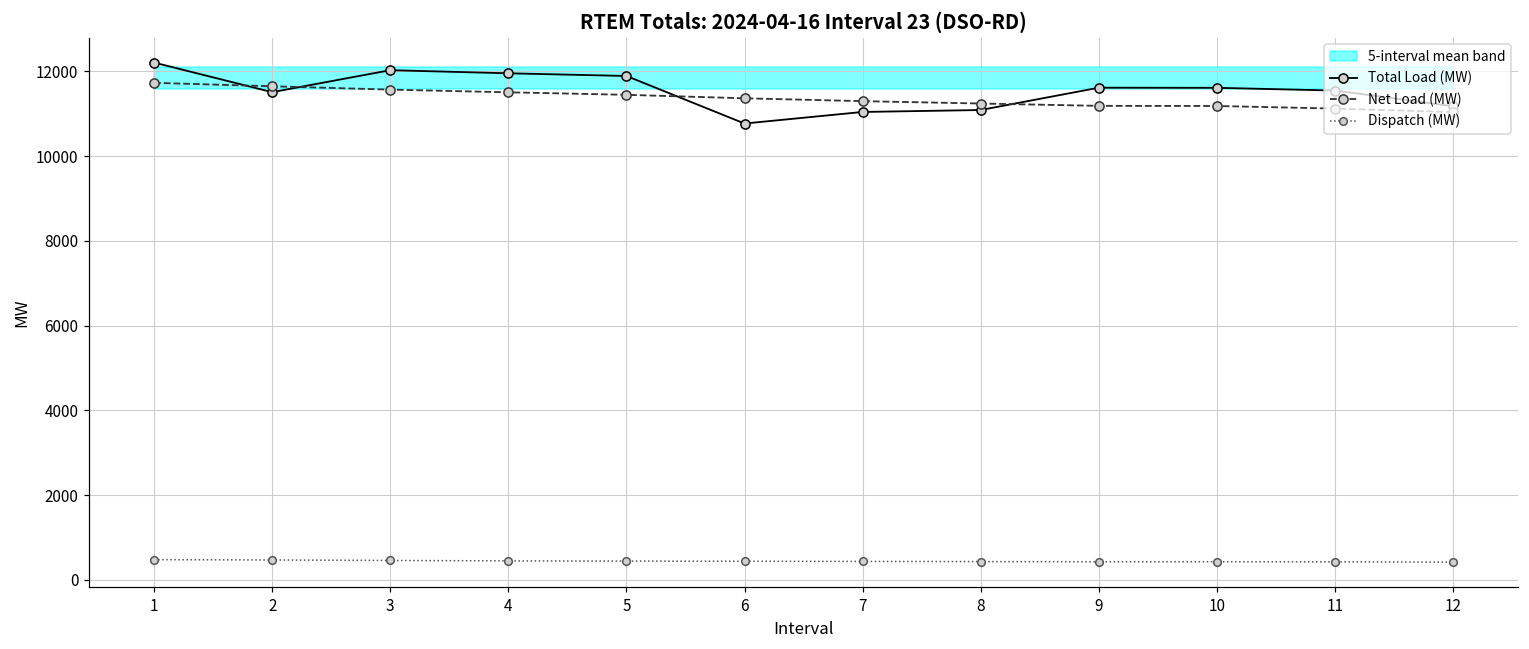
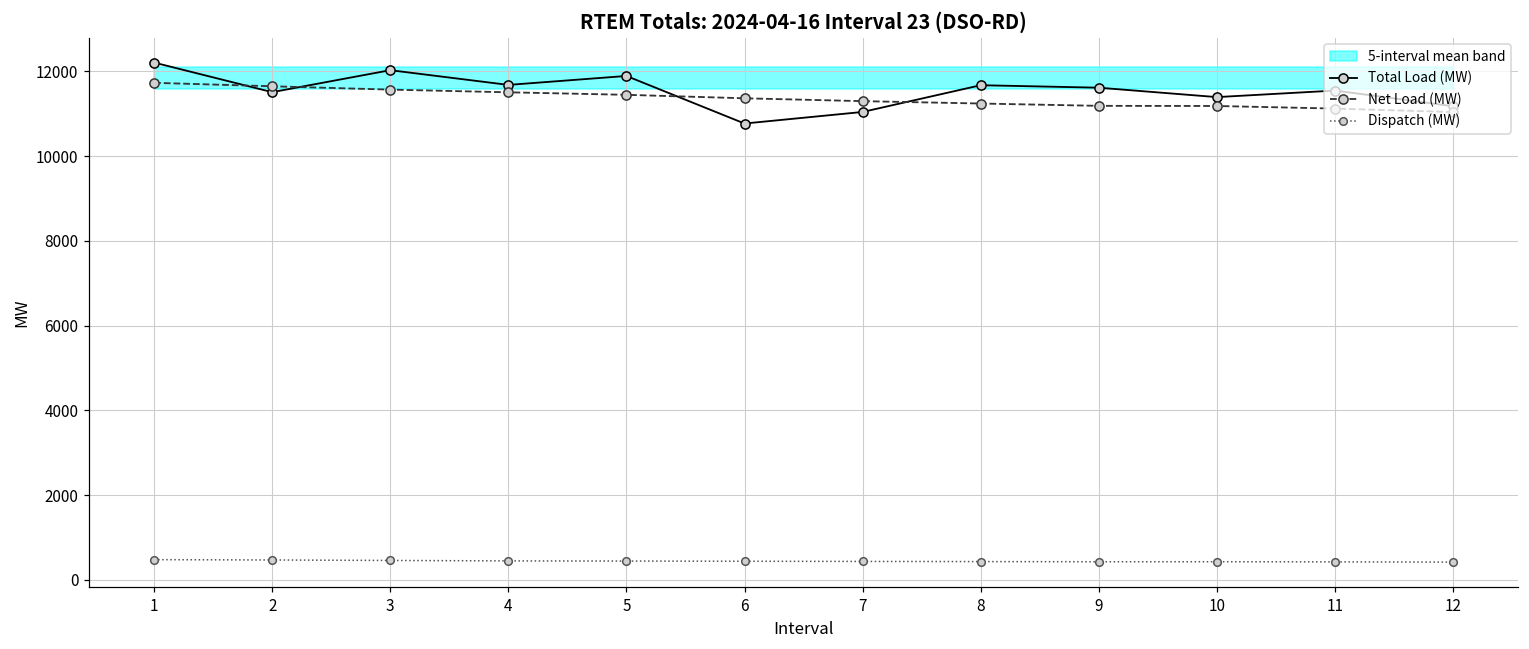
Total Load (MW), 4: 12000 -> 11700
Total Load (MW), 8: 11100 -> 11700
Total Load (MW), 10: 11600 -> 11400
